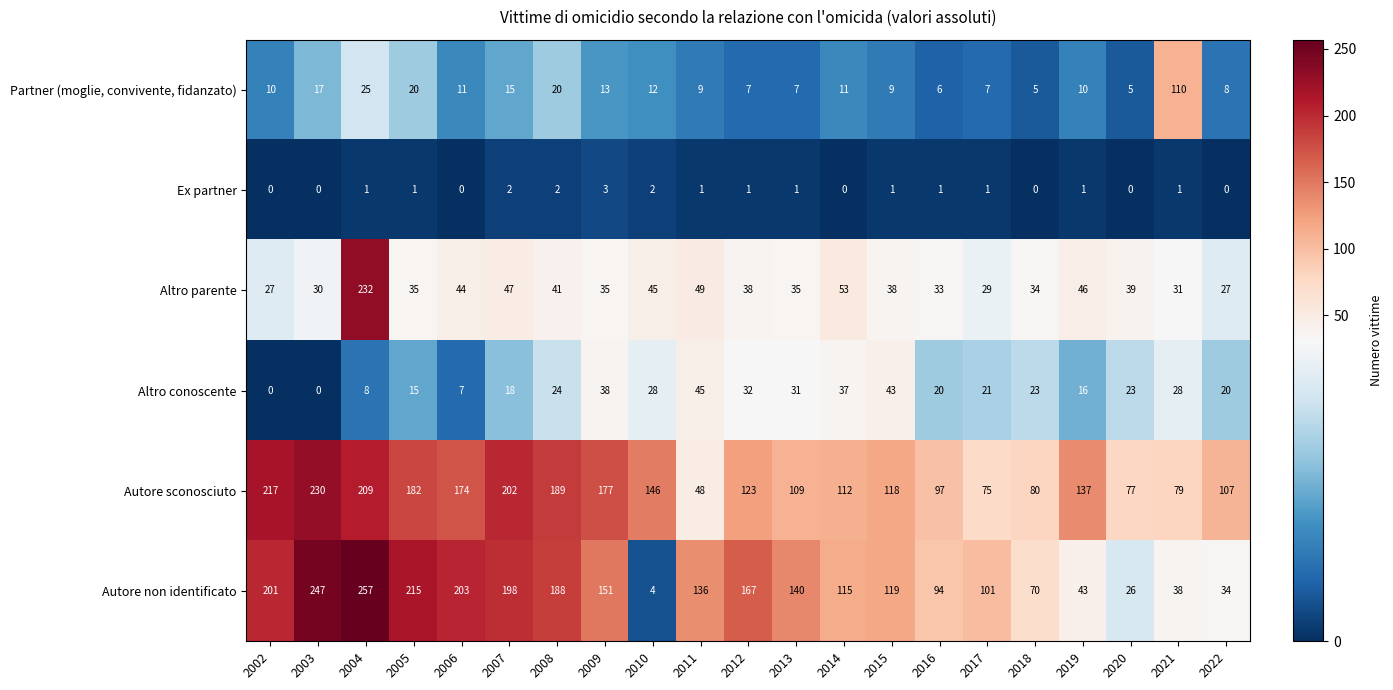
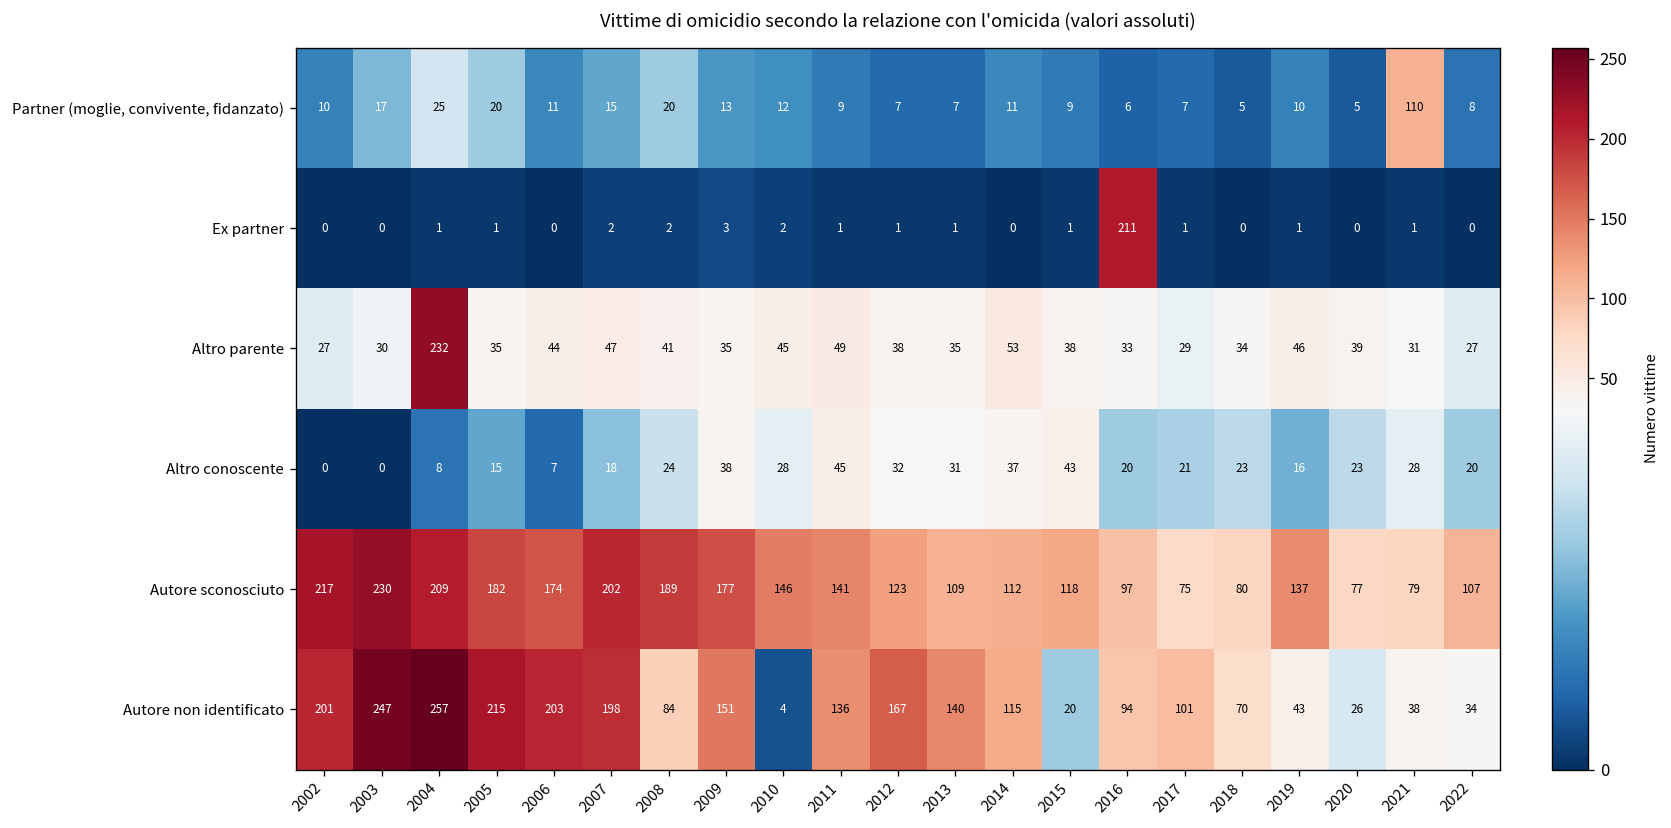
Ex partner, 2016: 1 -> 211
Autore sconosciuto, 2011: 48 -> 141
Autore non identificato, 2008: 188 -> 84
Autore non identificato, 2015: 119 -> 20
